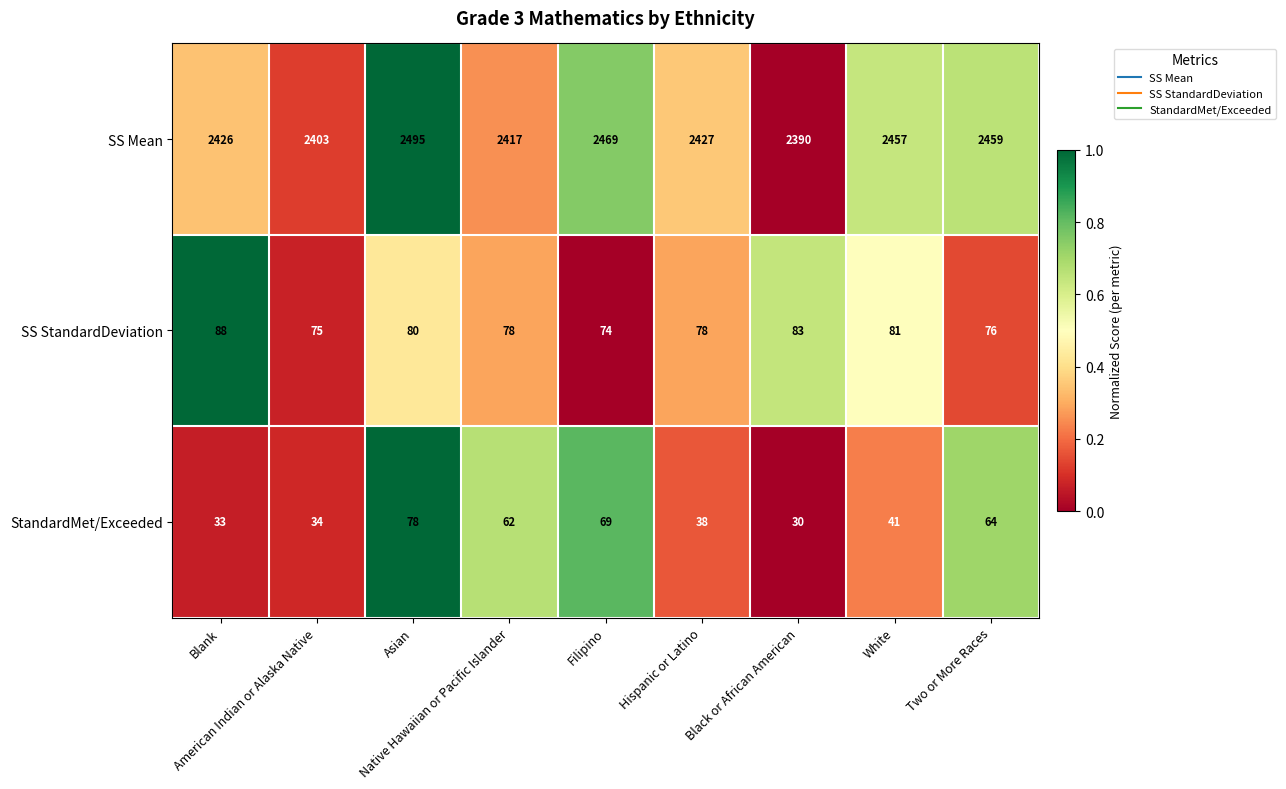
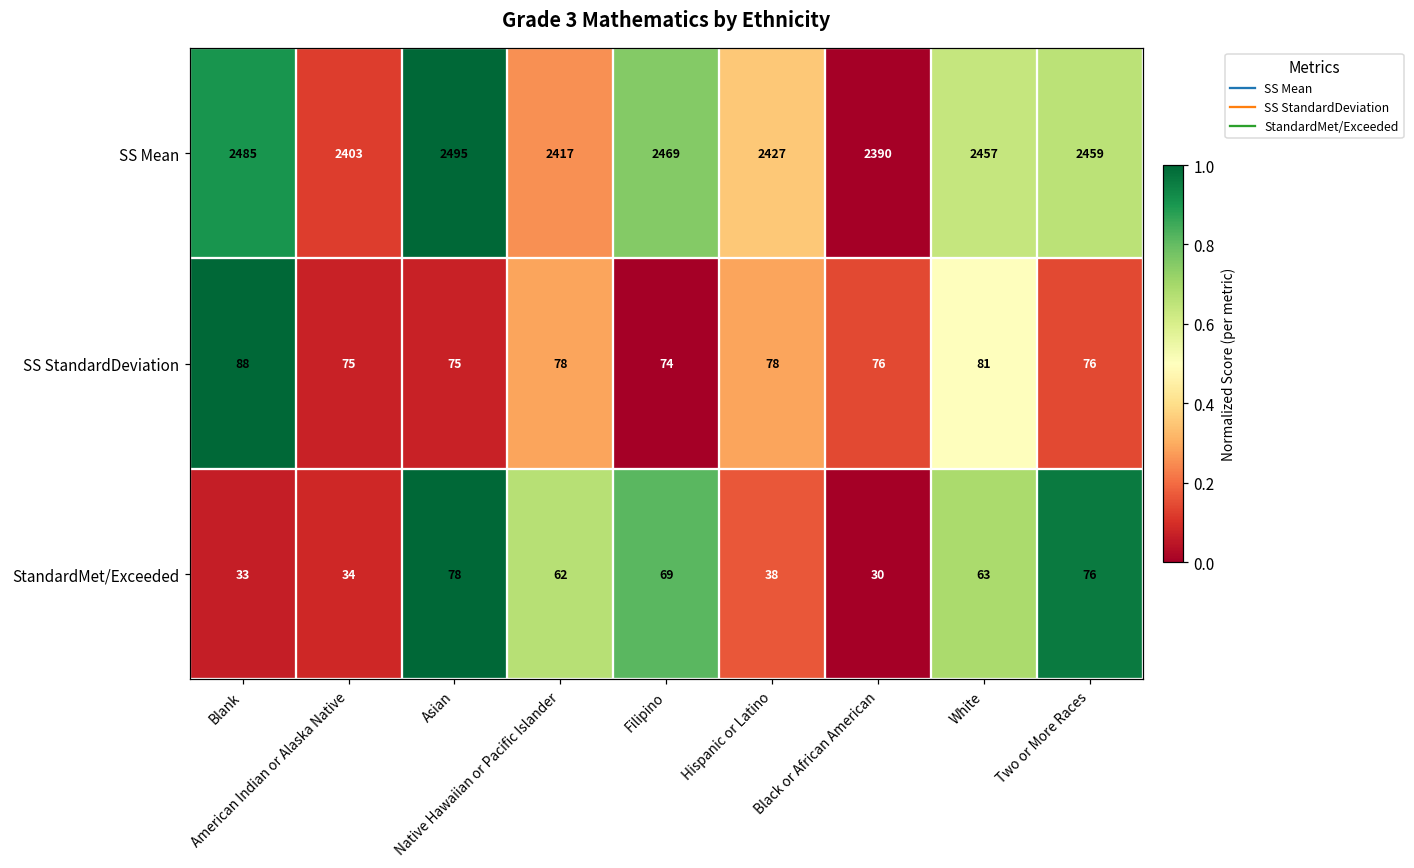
SS Mean, Blank: 2426 -> 2485
SS StandardDeviation, Asian: 80 -> 75
SS StandardDeviation, Black or African American: 83 -> 76
StandardMet/Exceeded, White: 41 -> 63
StandardMet/Exceeded, Two or More Races: 64 -> 76
